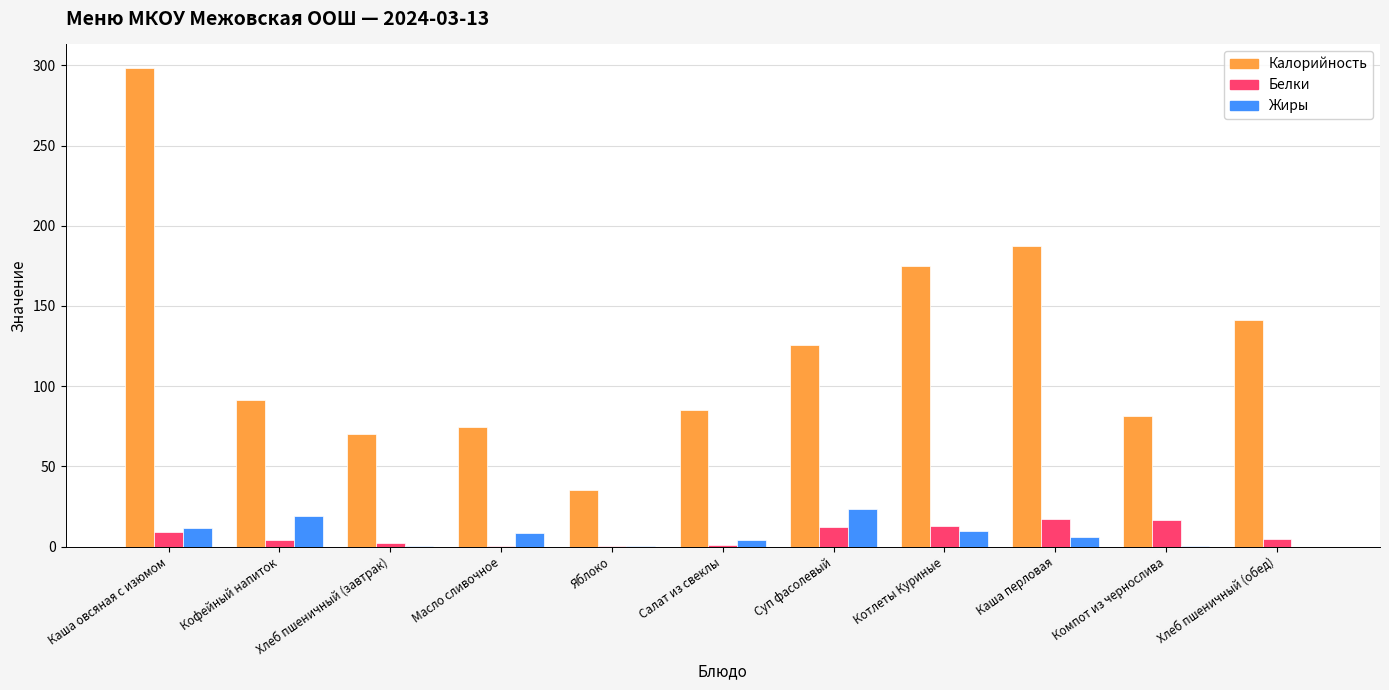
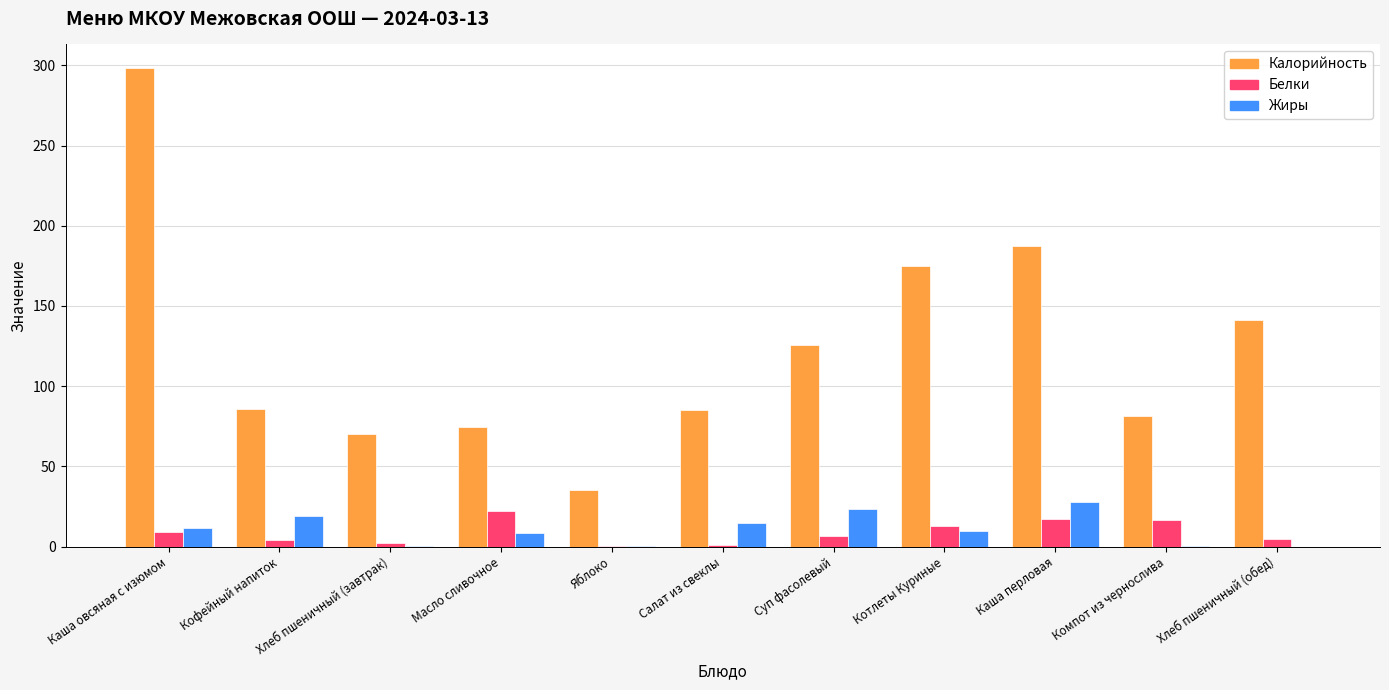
Калорийность, Кофейный напиток: 91 -> 86
Белки, Масло сливочное: 0 -> 23
Жиры, Салат из свеклы: 4 -> 15
Белки, Суп фасолевый: 12 -> 7
Жиры, Каша перловая: 6 -> 28
